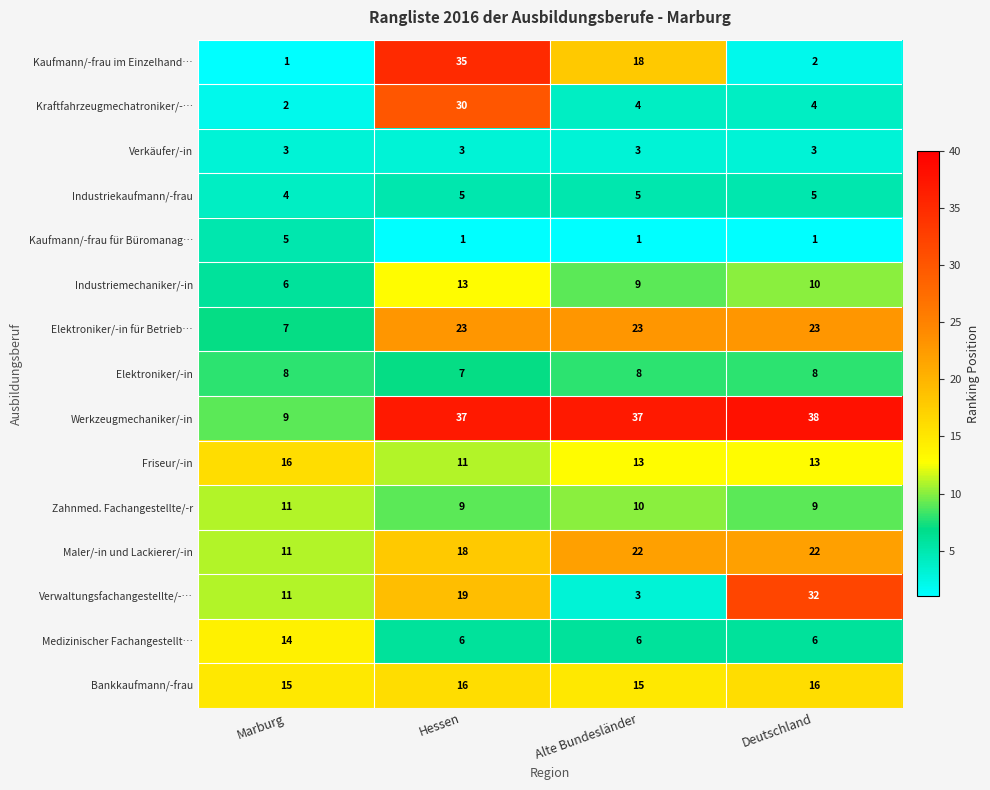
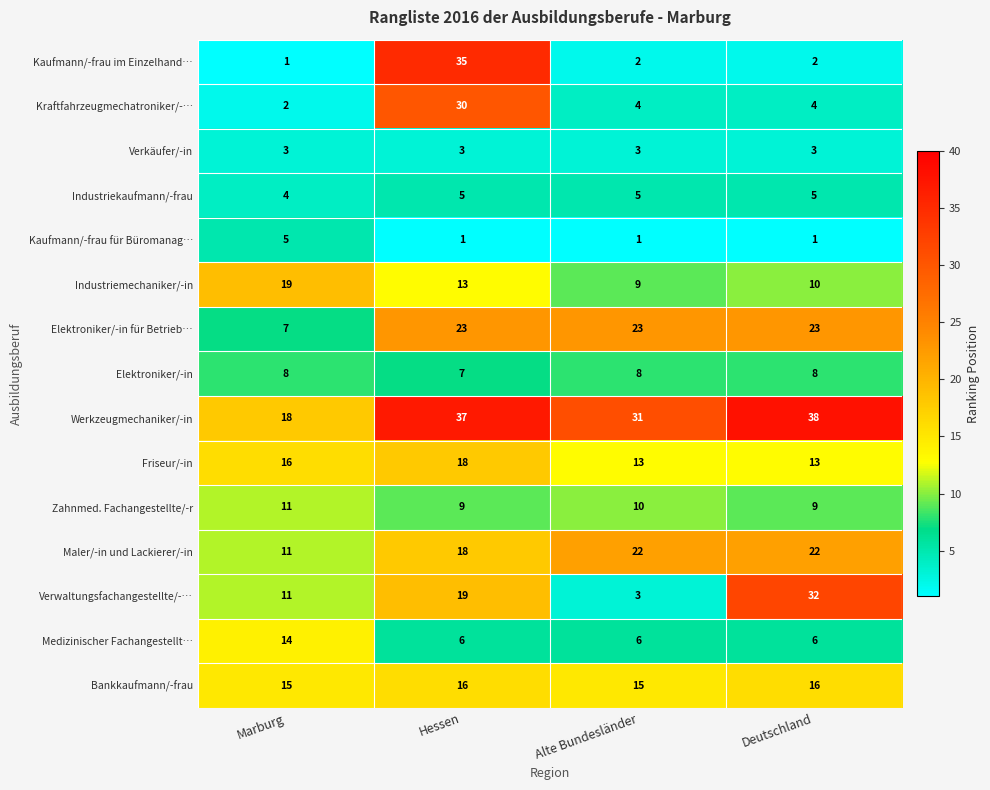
Kaufmann/-frau im Einzelhand…, Alte Bundesländer: 18 -> 2
Industriemechaniker/-in, Marburg: 6 -> 19
Werkzeugmechaniker/-in, Marburg: 9 -> 18
Werkzeugmechaniker/-in, Alte Bundesländer: 37 -> 31
Friseur/-in, Hessen: 11 -> 18
